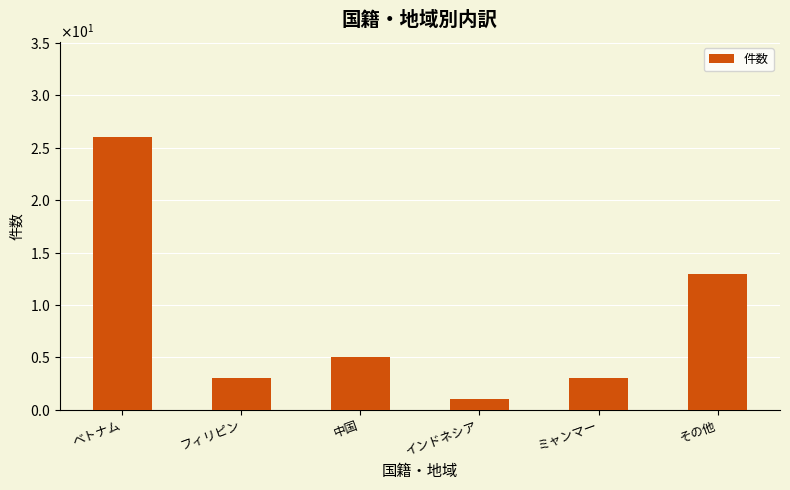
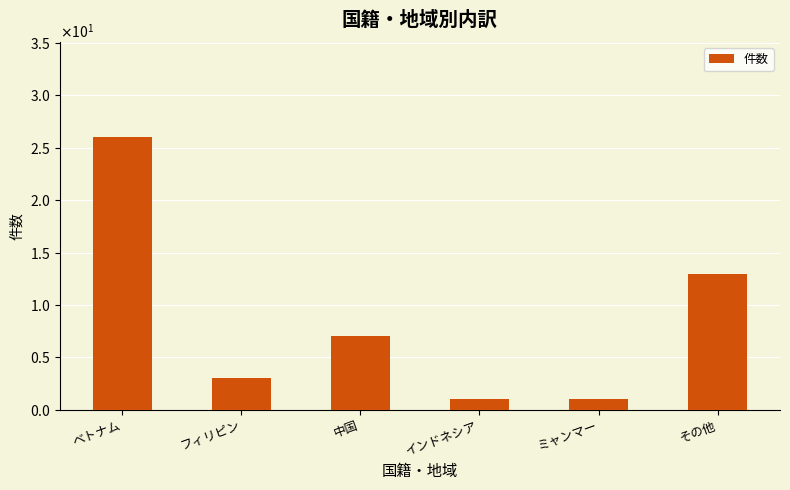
中国: 5 -> 7
ミャンマー: 3 -> 1
